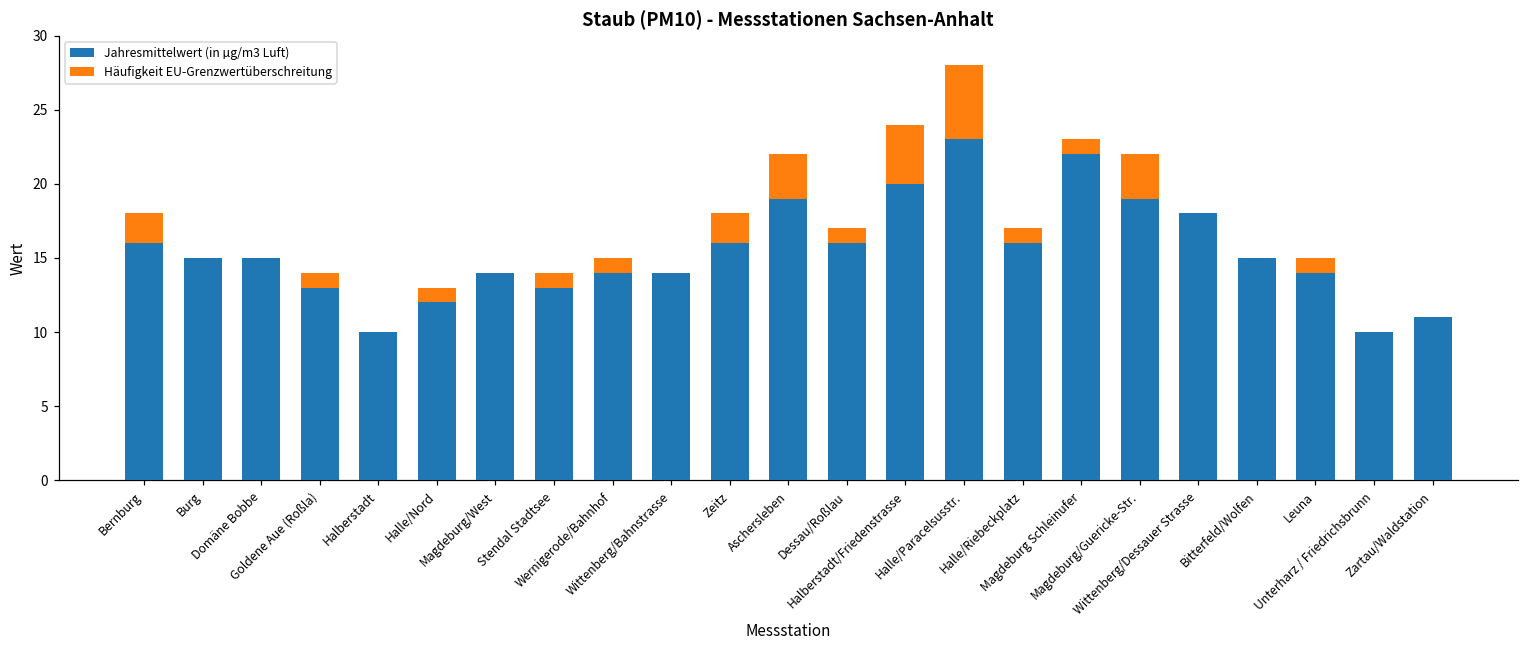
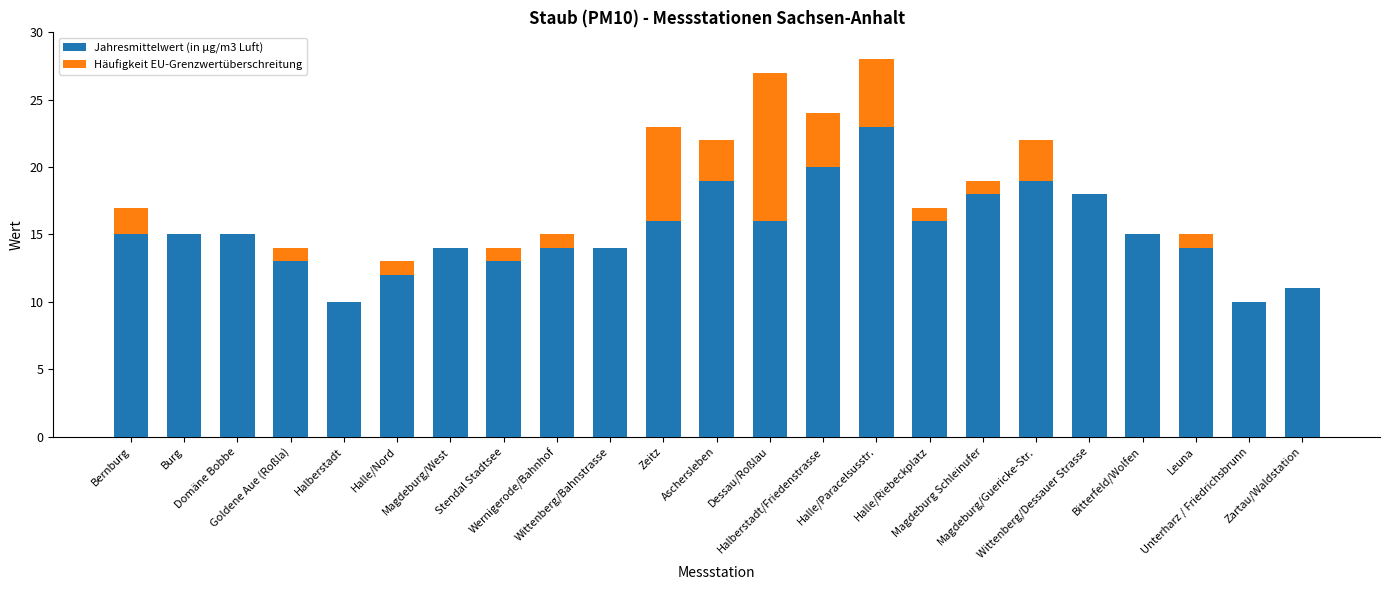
Jahresmittelwert (in µg/m3 Luft), Bernburg: 16 -> 15
Häufigkeit EU-Grenzwertüberschreitung, Zeitz: 2 -> 7
Häufigkeit EU-Grenzwertüberschreitung, Dessau/Roßlau: 1 -> 11
Jahresmittelwert (in µg/m3 Luft), Magdeburg Schleinufer: 22 -> 18
